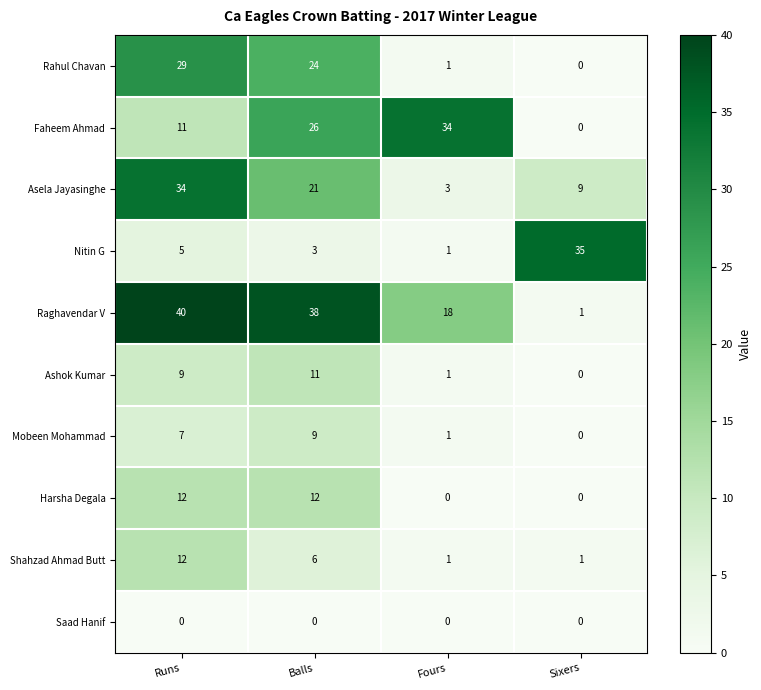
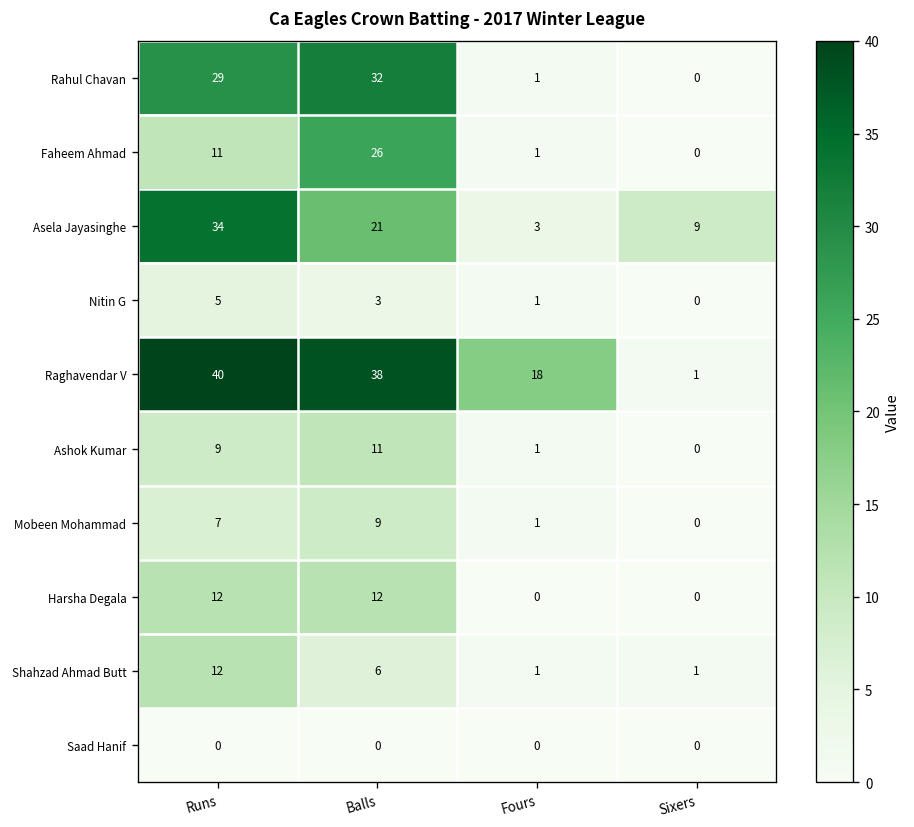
Rahul Chavan, Balls: 24 -> 32
Faheem Ahmad, Fours: 34 -> 1
Nitin G, Sixers: 35 -> 0
